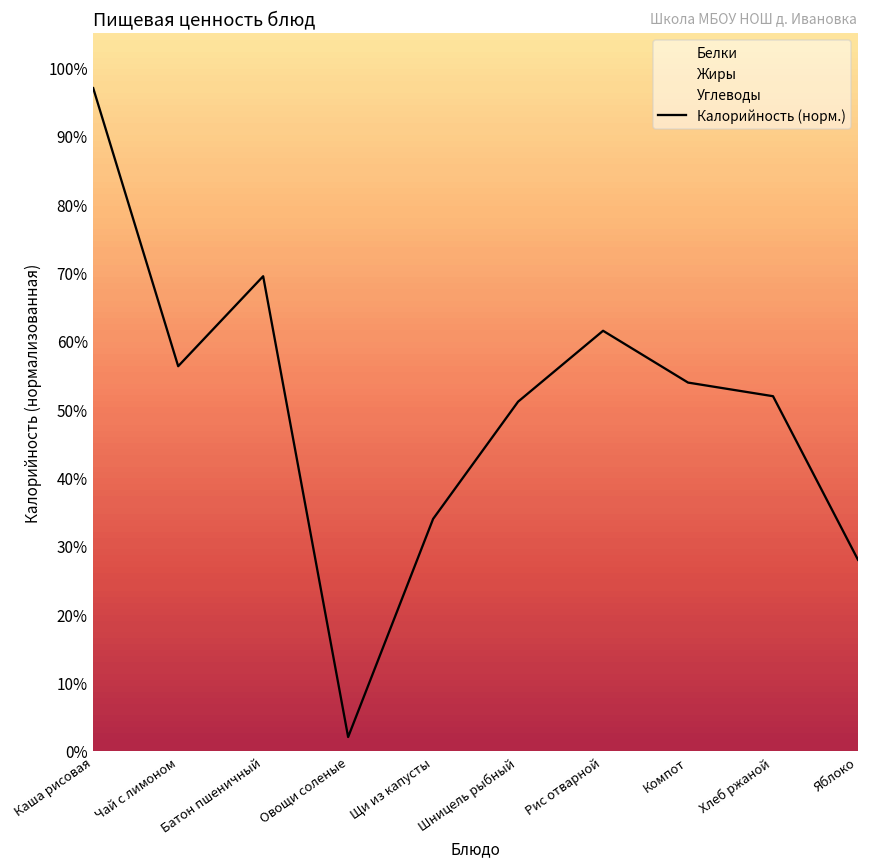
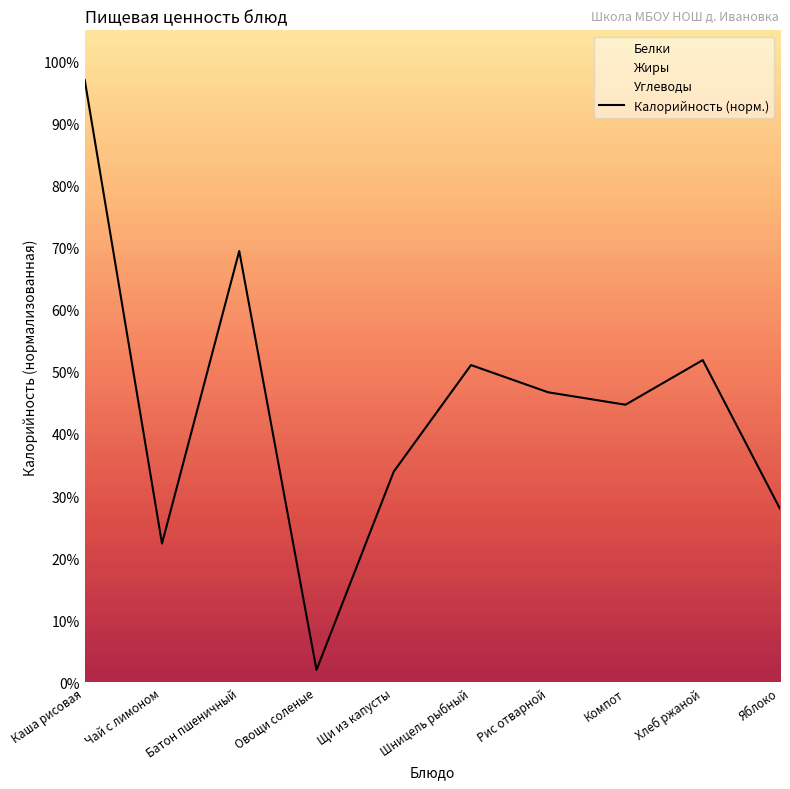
Калорийность (норм.), Чай с лимоном: 56% -> 22%
Калорийность (норм.), Рис отварной: 61% -> 47%
Калорийность (норм.), Компот: 54% -> 45%
